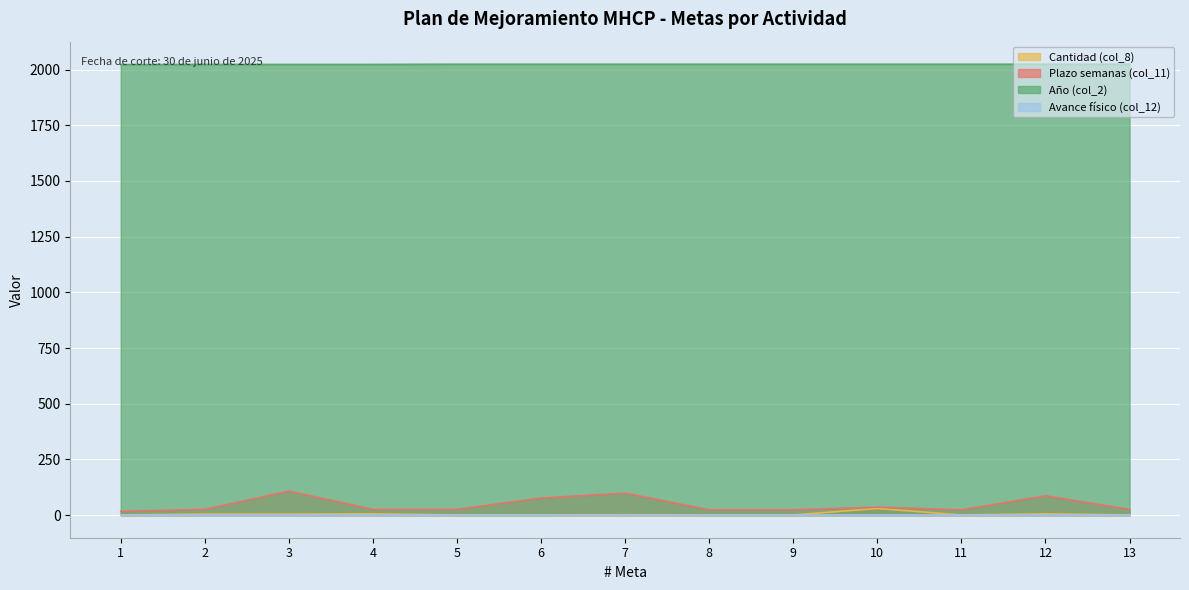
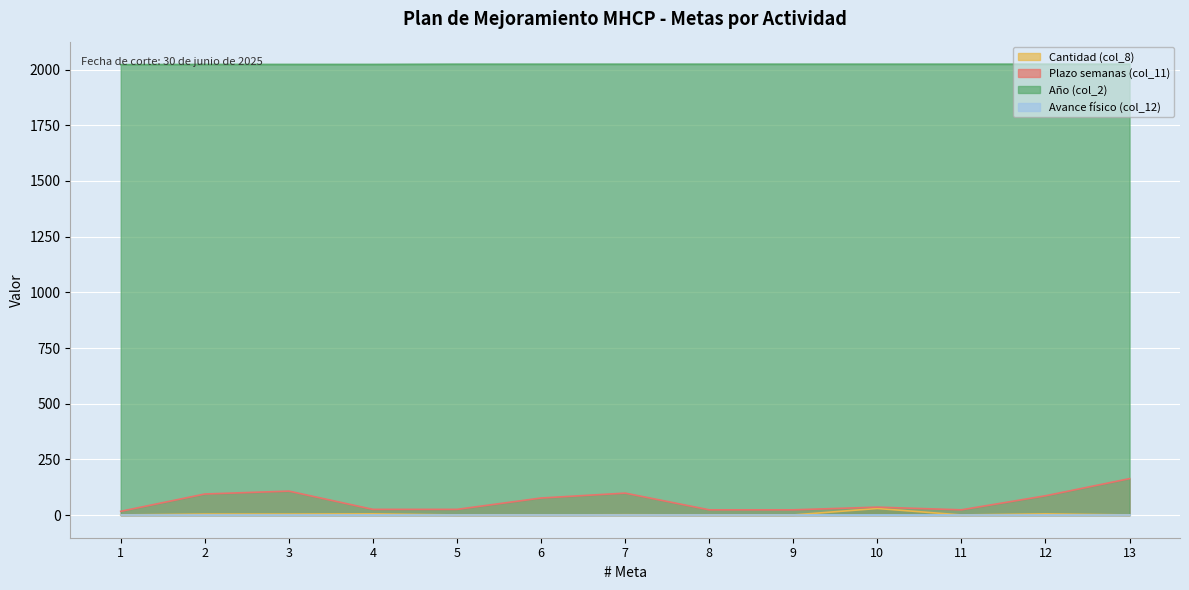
Plazo semanas (col_11), 2: 30 -> 100
Plazo semanas (col_11), 13: 30 -> 160
